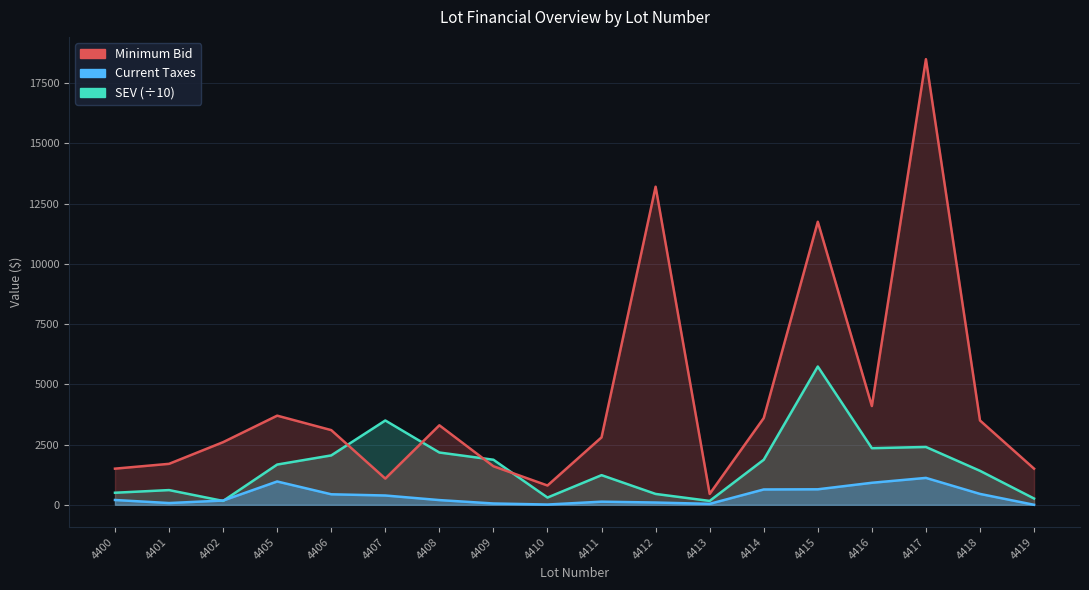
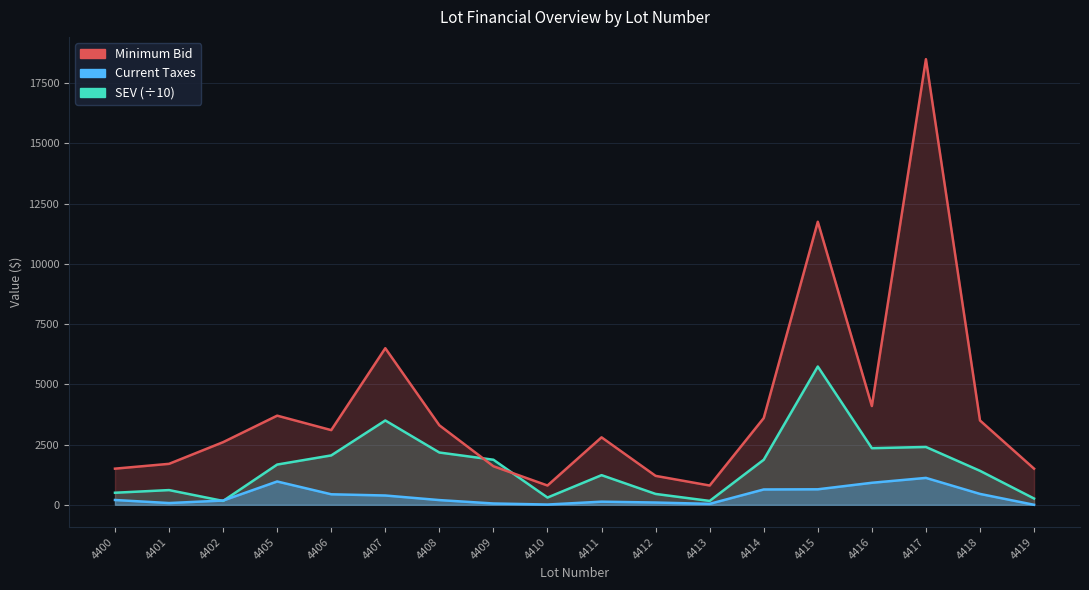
Minimum Bid, 4407: 1100 -> 6500
Minimum Bid, 4412: 13200 -> 1200
Minimum Bid, 4413: 500 -> 800
